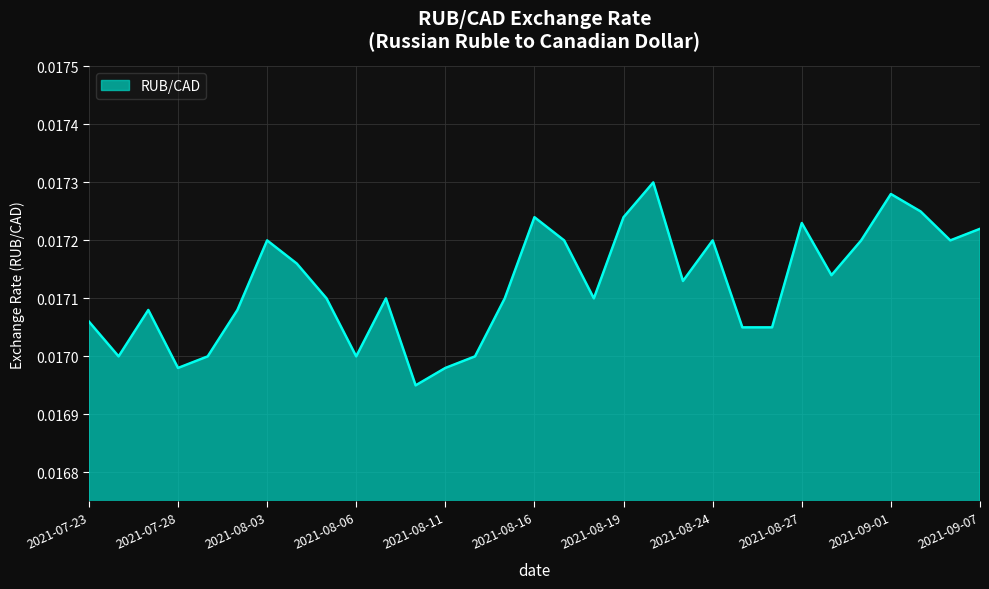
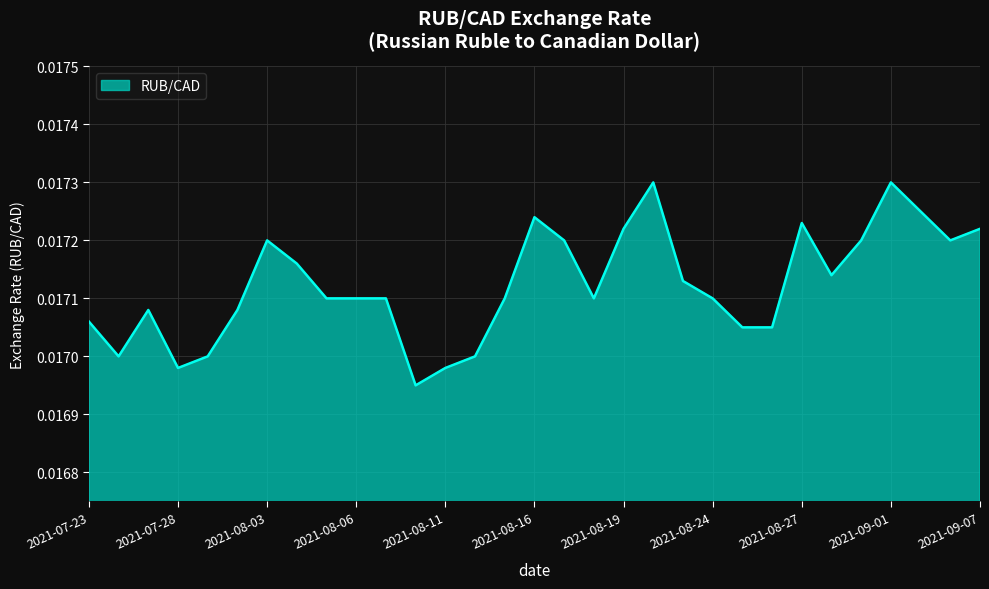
2021-08-06: 0.0170 -> 0.0171
2021-08-19: 0.01724 -> 0.01722
2021-08-24: 0.0172 -> 0.0171
2021-09-01: 0.01728 -> 0.01730
